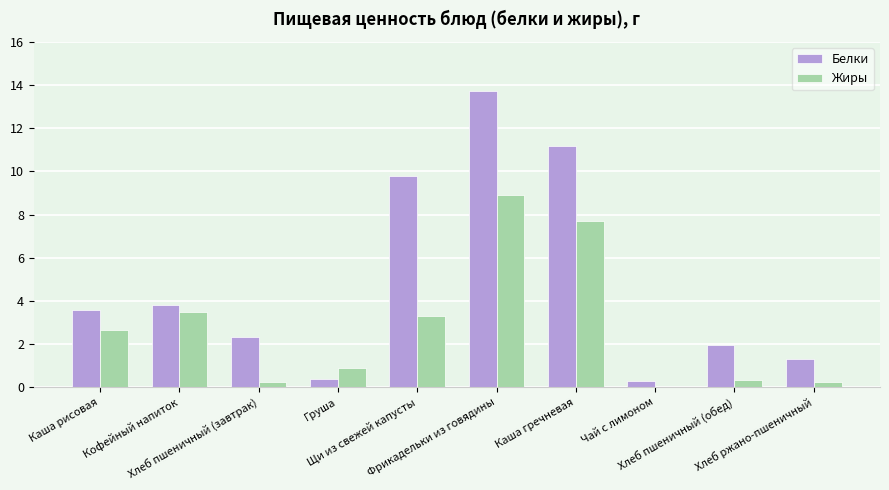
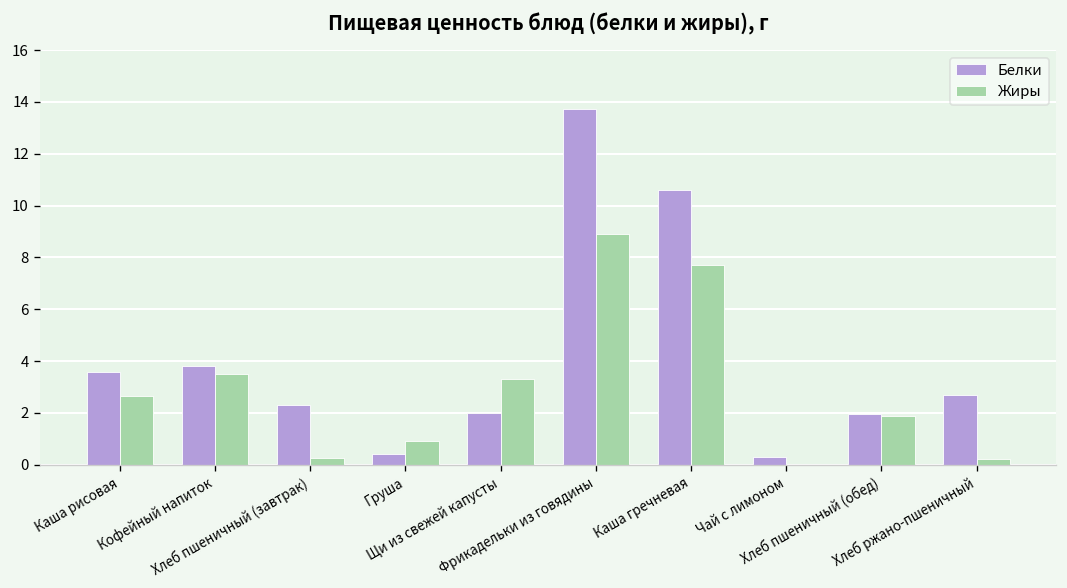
Белки, Щи из свежей капусты: 9.8 -> 2.0
Белки, Каша гречневая: 11.2 -> 10.6
Жиры, Хлеб пшеничный (обед): 0.3 -> 1.9
Белки, Хлеб ржано-пшеничный: 1.3 -> 2.7
